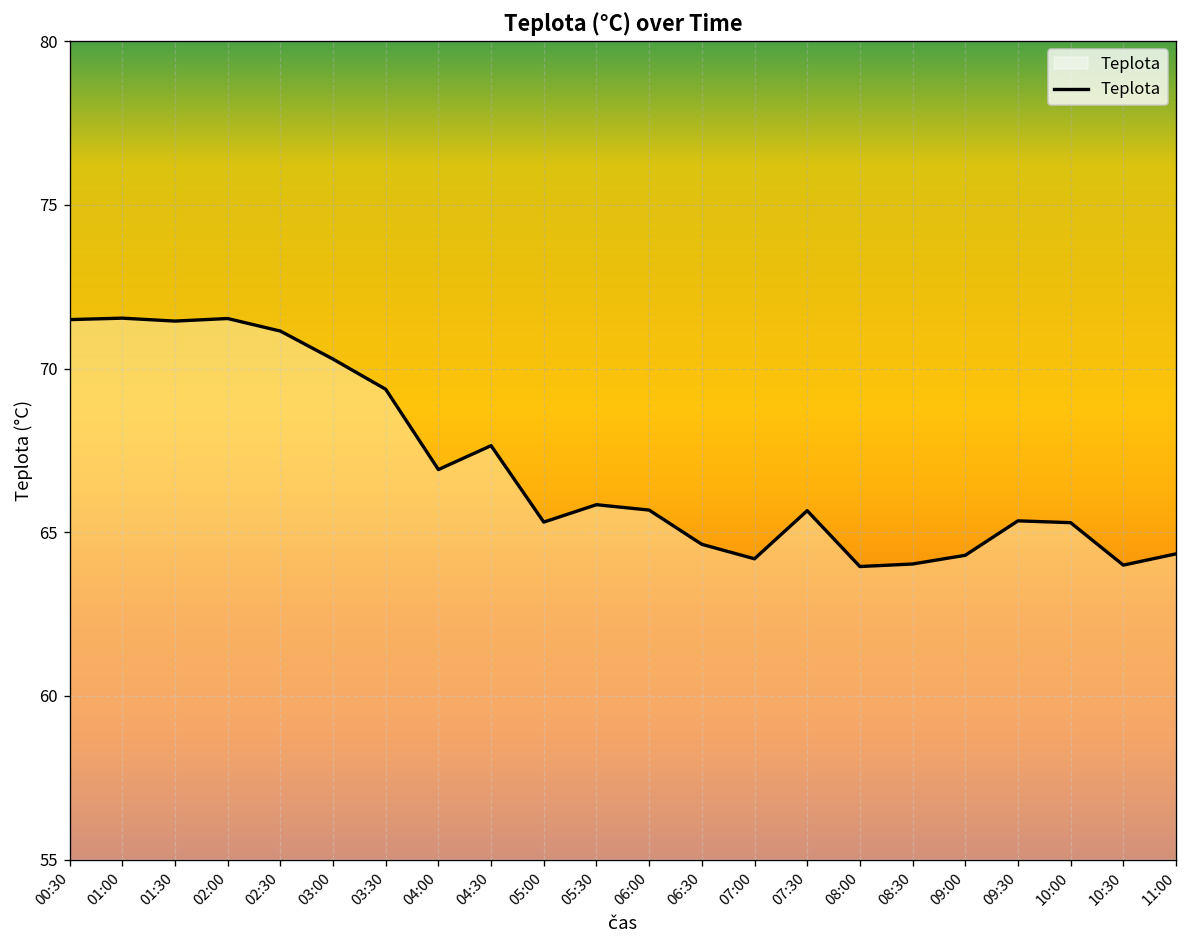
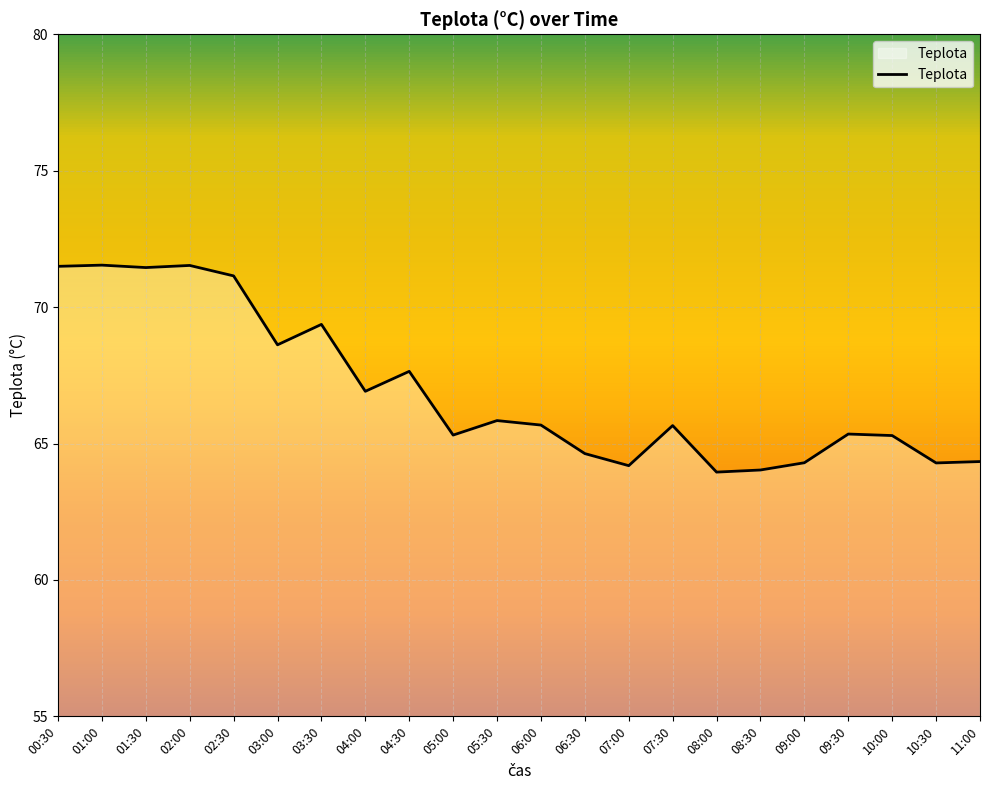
03:00: 70.3 -> 68.6
10:30: 64.0 -> 64.3
